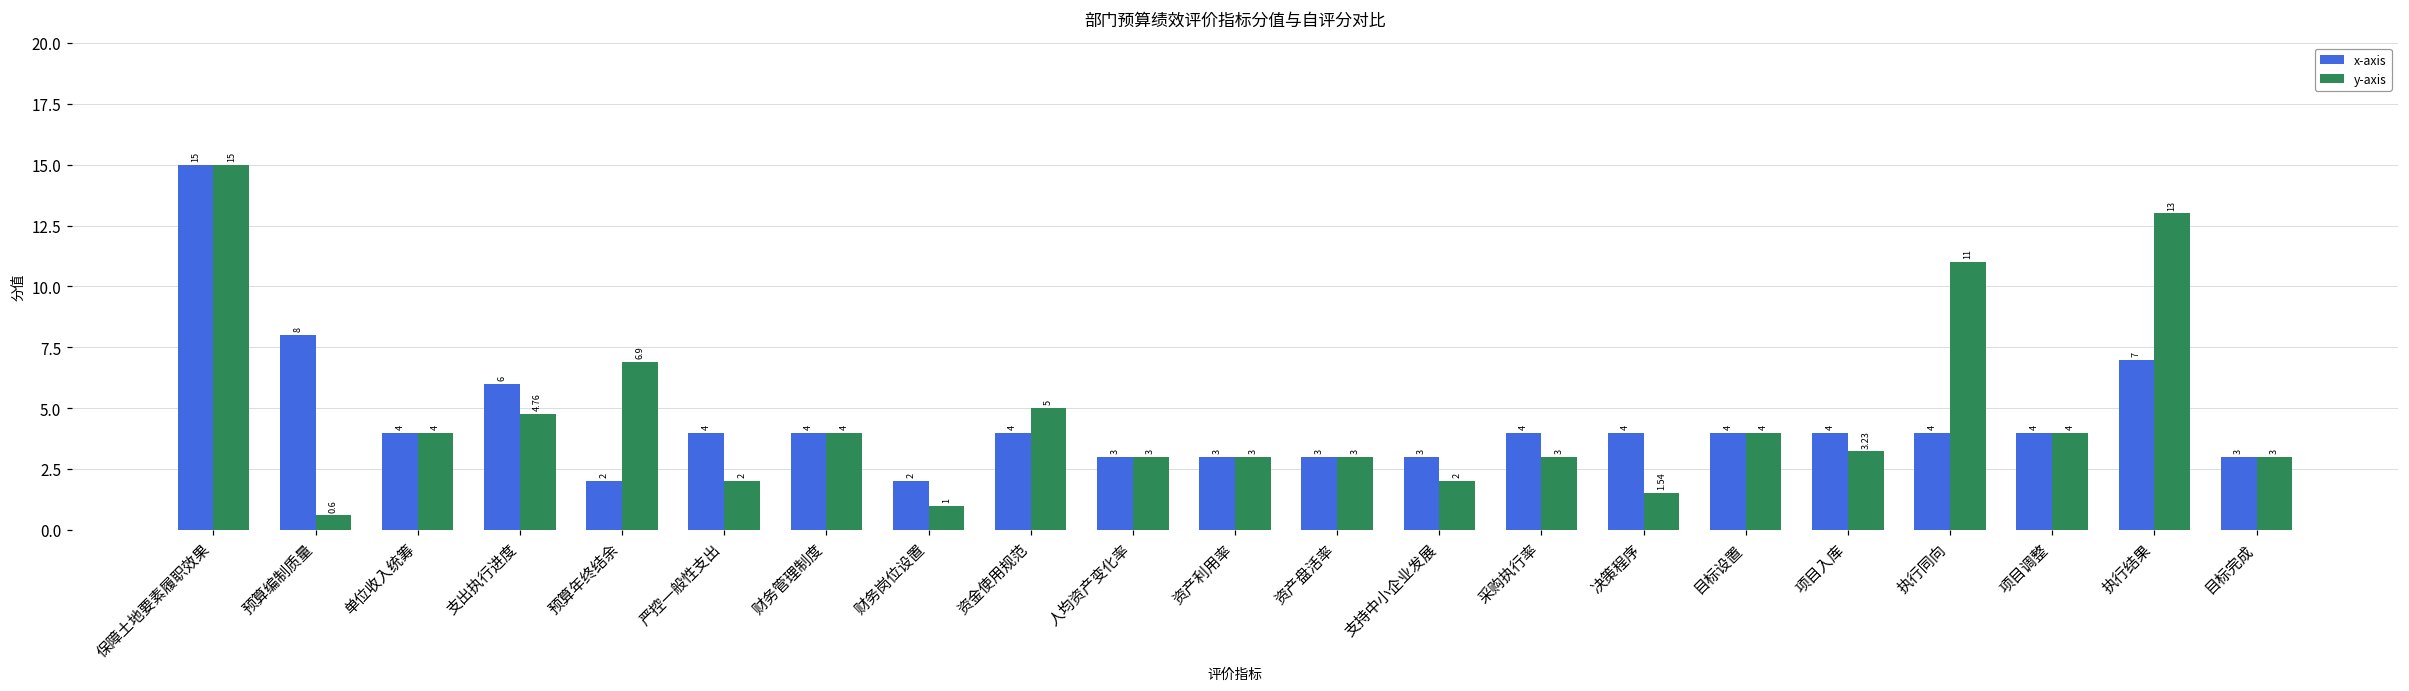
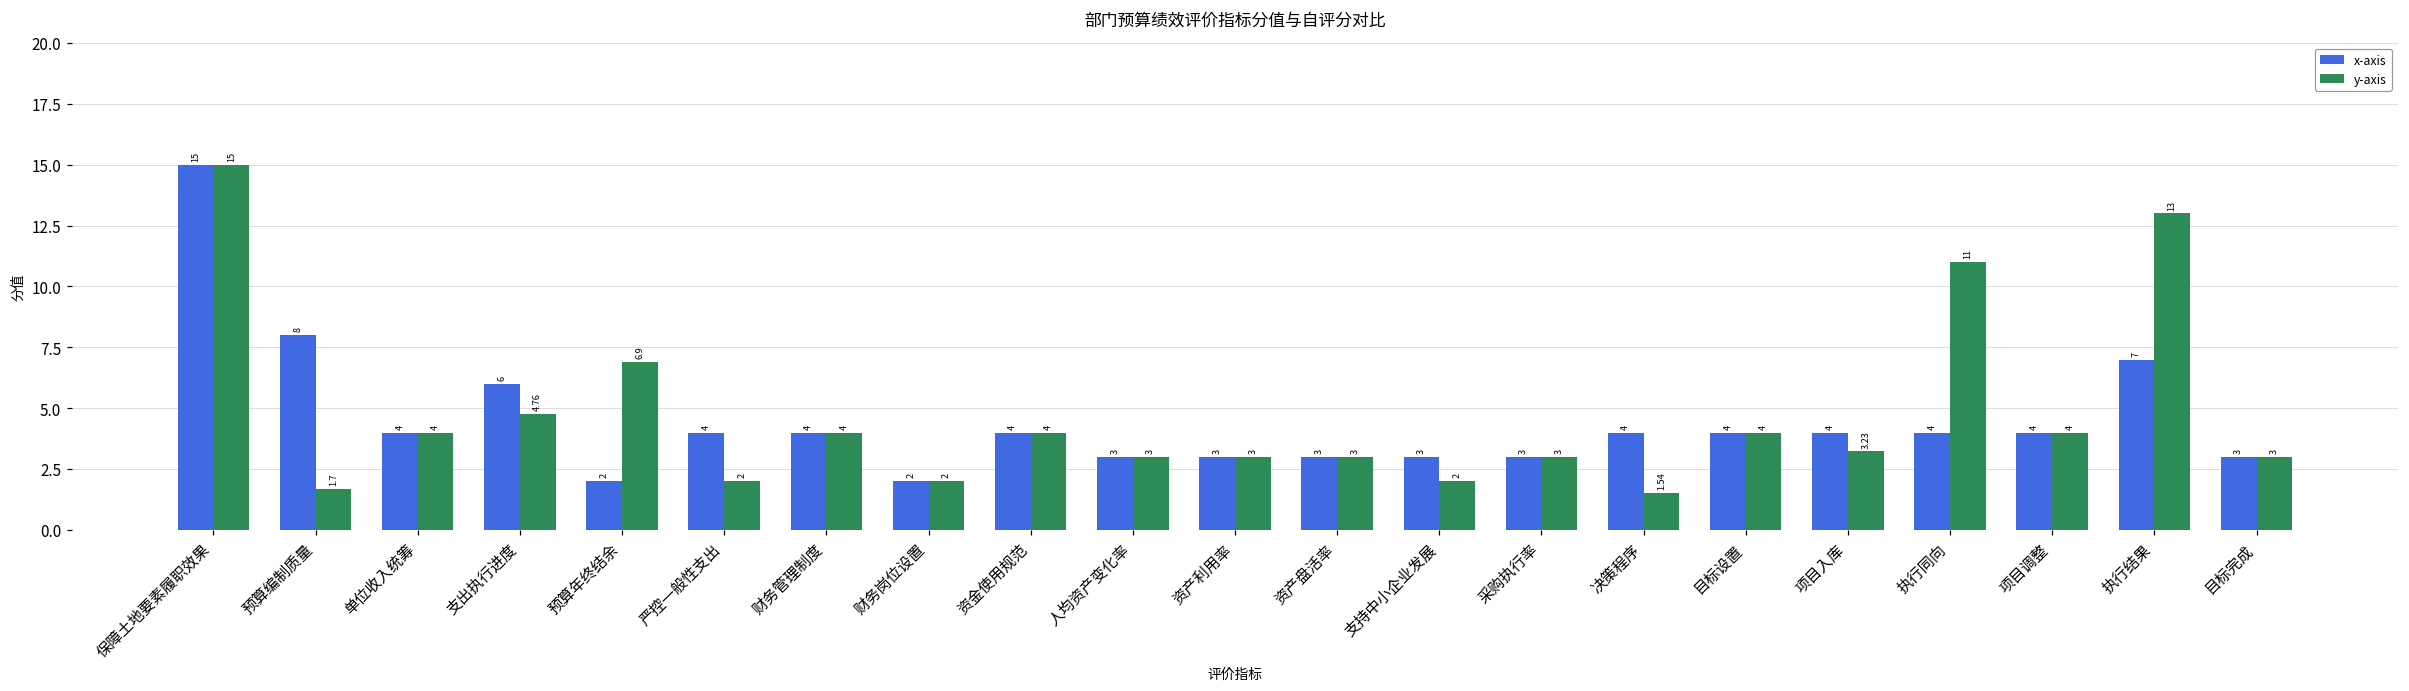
y-axis, 预算编制质量: 0.6 -> 1.7
y-axis, 财务岗位设置: 1 -> 2
y-axis, 资金使用规范: 5 -> 4
x-axis, 采购执行率: 4 -> 3
